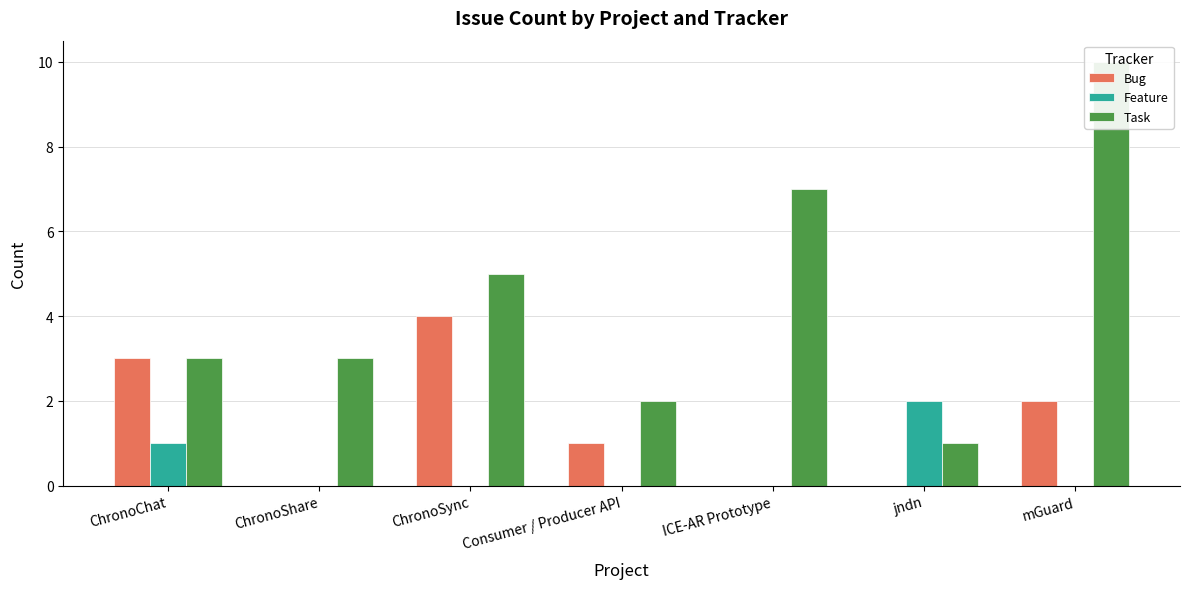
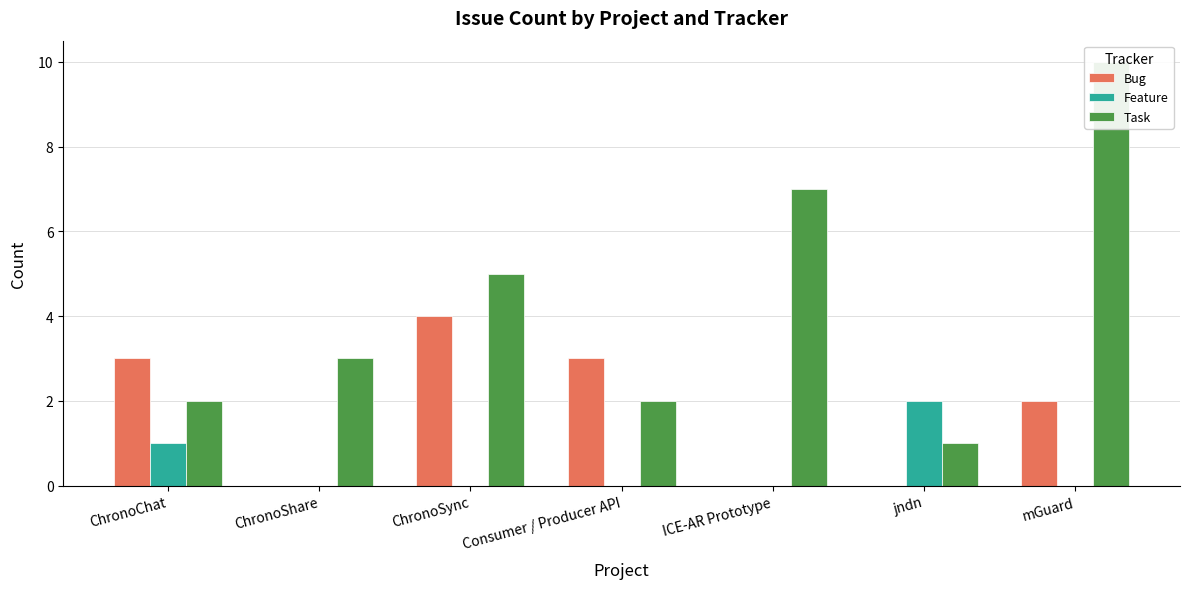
Task, ChronoChat: 3 -> 2
Bug, Consumer / Producer API: 1 -> 3
